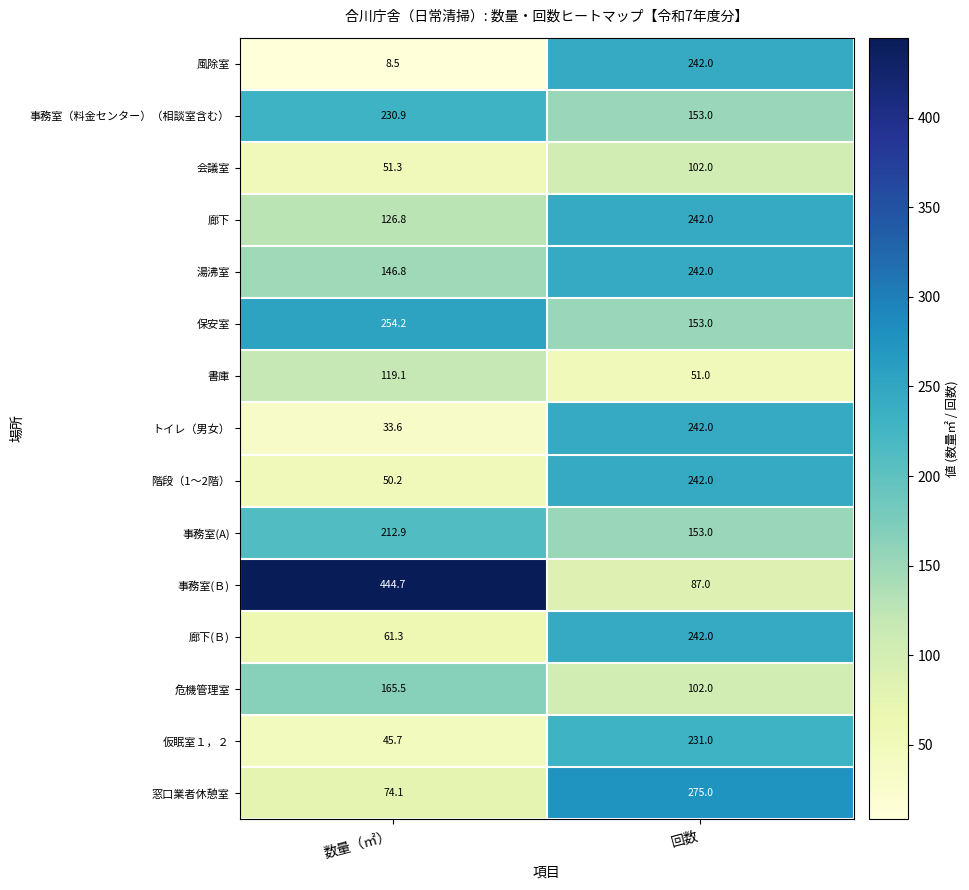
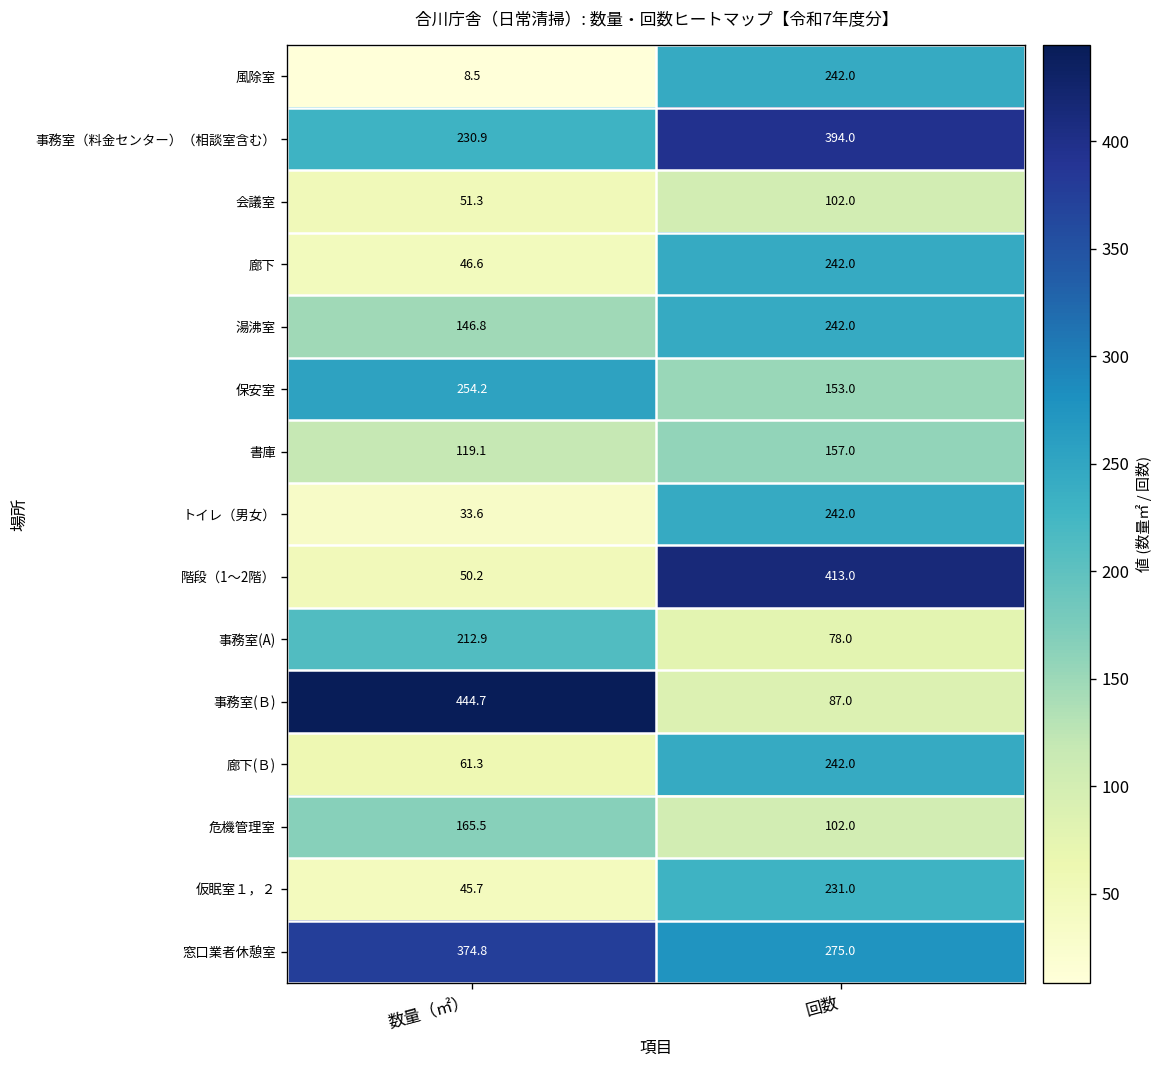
事務室（料金センター）（相談室含む）, 回数: 153.0 -> 394.0
廊下, 数量（㎡）: 126.8 -> 46.6
書庫, 回数: 51.0 -> 157.0
階段（1～2階）, 回数: 242.0 -> 413.0
事務室(A), 回数: 153.0 -> 78.0
窓口業者休憩室, 数量（㎡）: 74.1 -> 374.8
